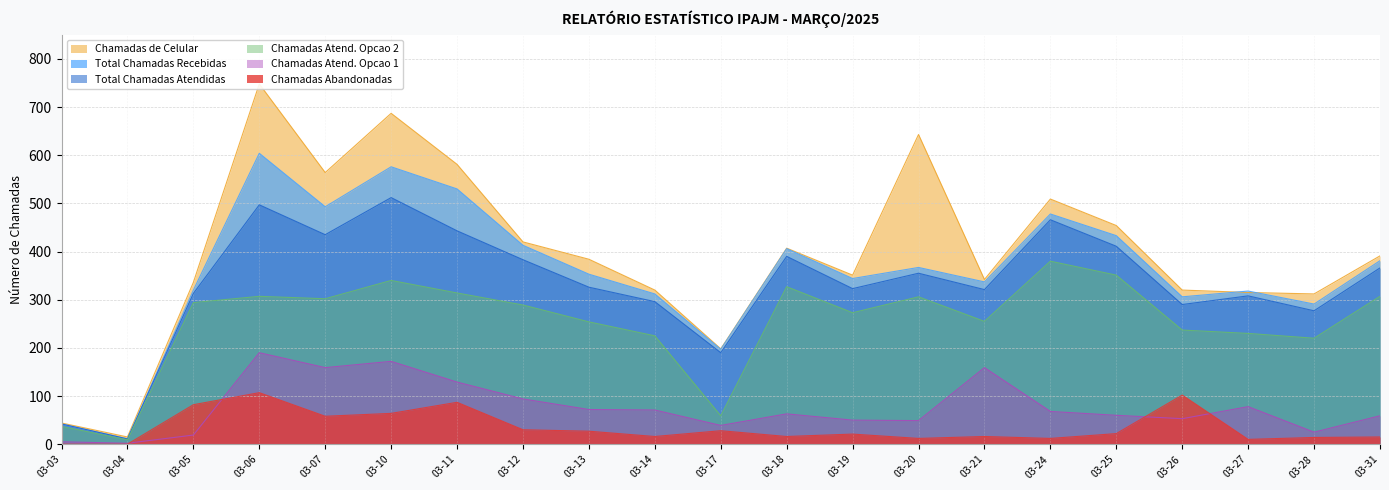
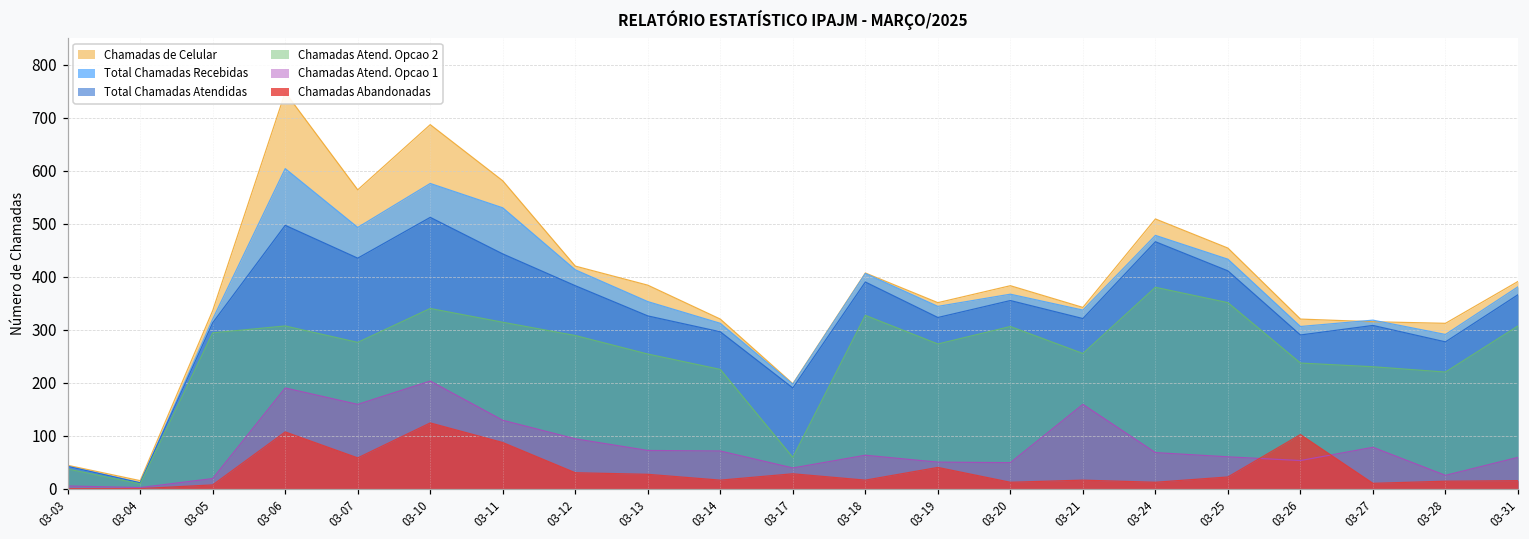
Chamadas Abandonadas, 03-05: 80 -> 10
Chamadas Atend. Opcao 2, 03-07: 300 -> 280
Chamadas Atend. Opcao 1, 03-10: 170 -> 200
Chamadas Abandonadas, 03-10: 60 -> 120
Chamadas Abandonadas, 03-19: 20 -> 40
Chamadas de Celular, 03-20: 640 -> 380
